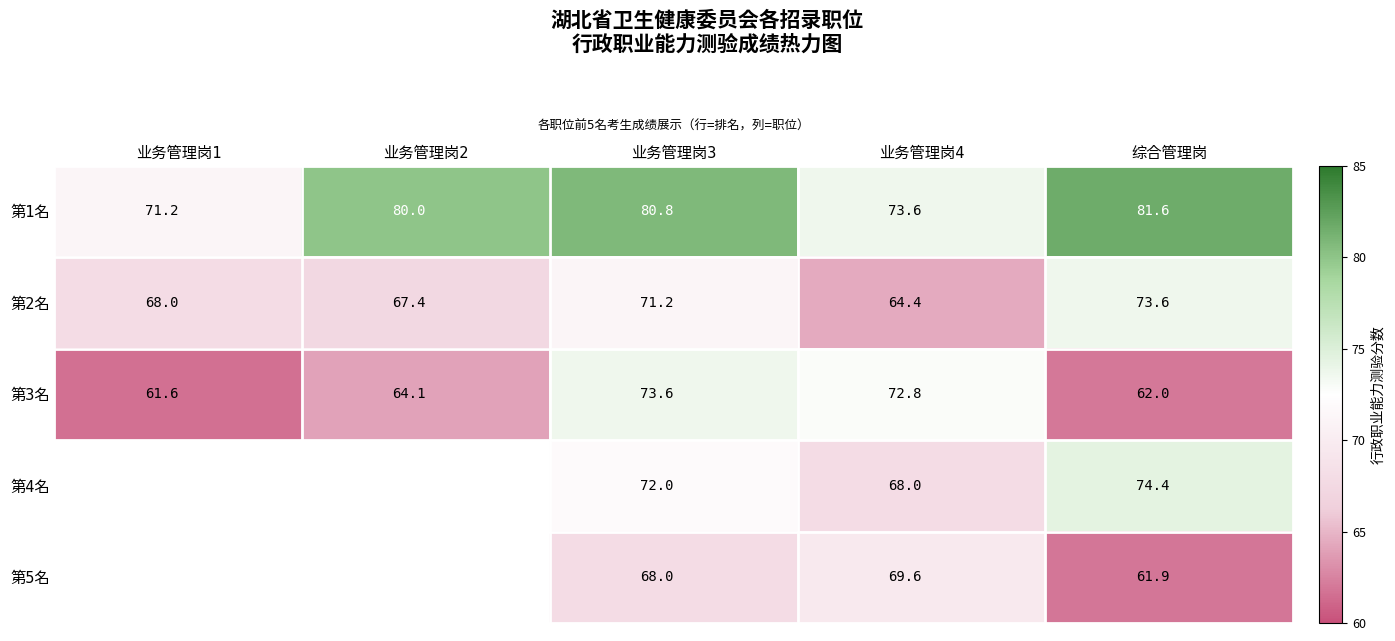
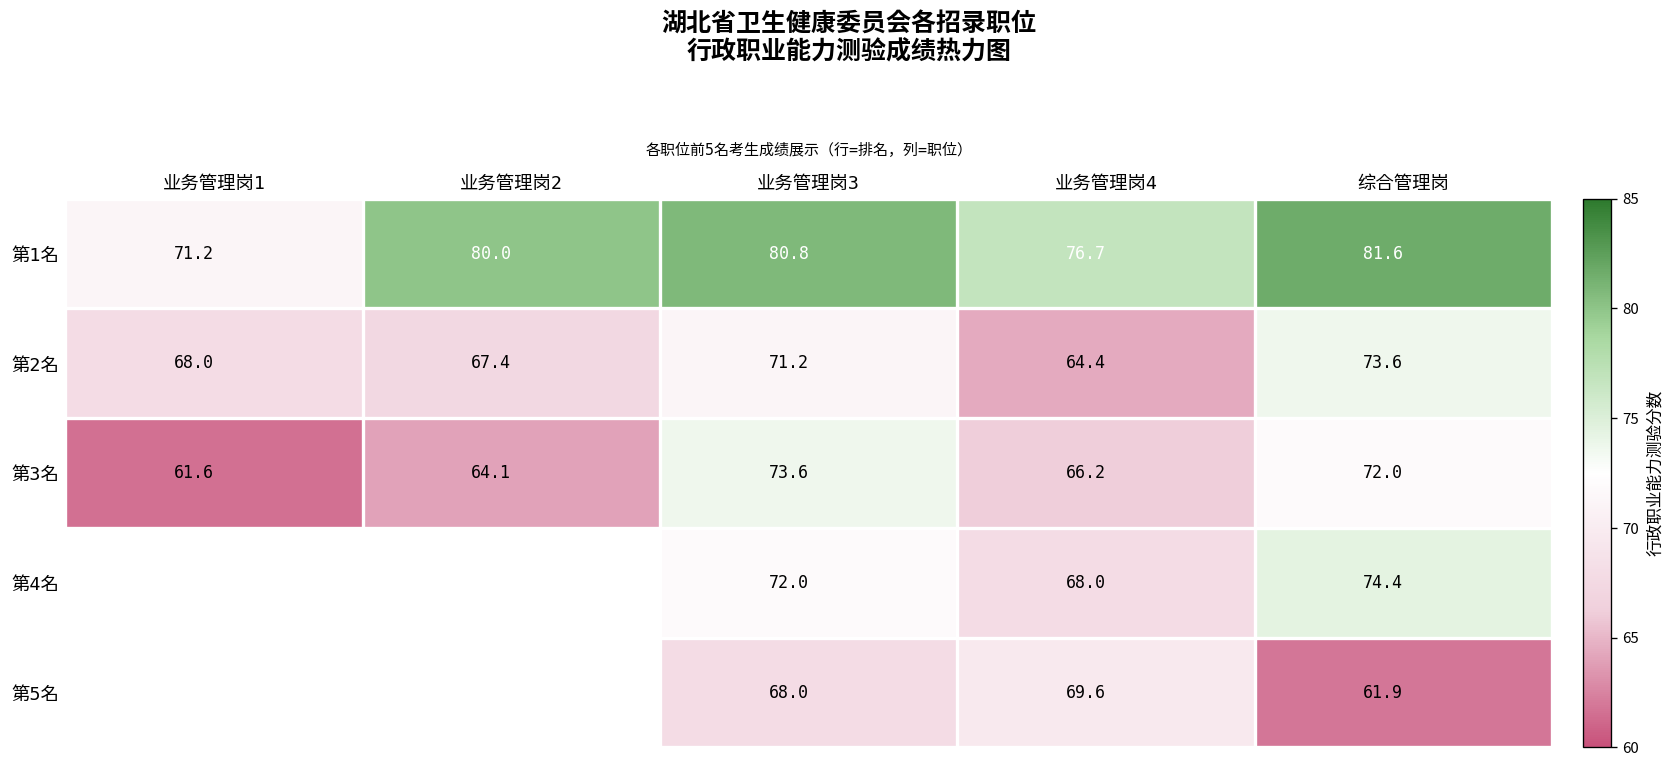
第1名, 业务管理岗4: 73.6 -> 76.7
第3名, 业务管理岗4: 72.8 -> 66.2
第3名, 综合管理岗: 62.0 -> 72.0
